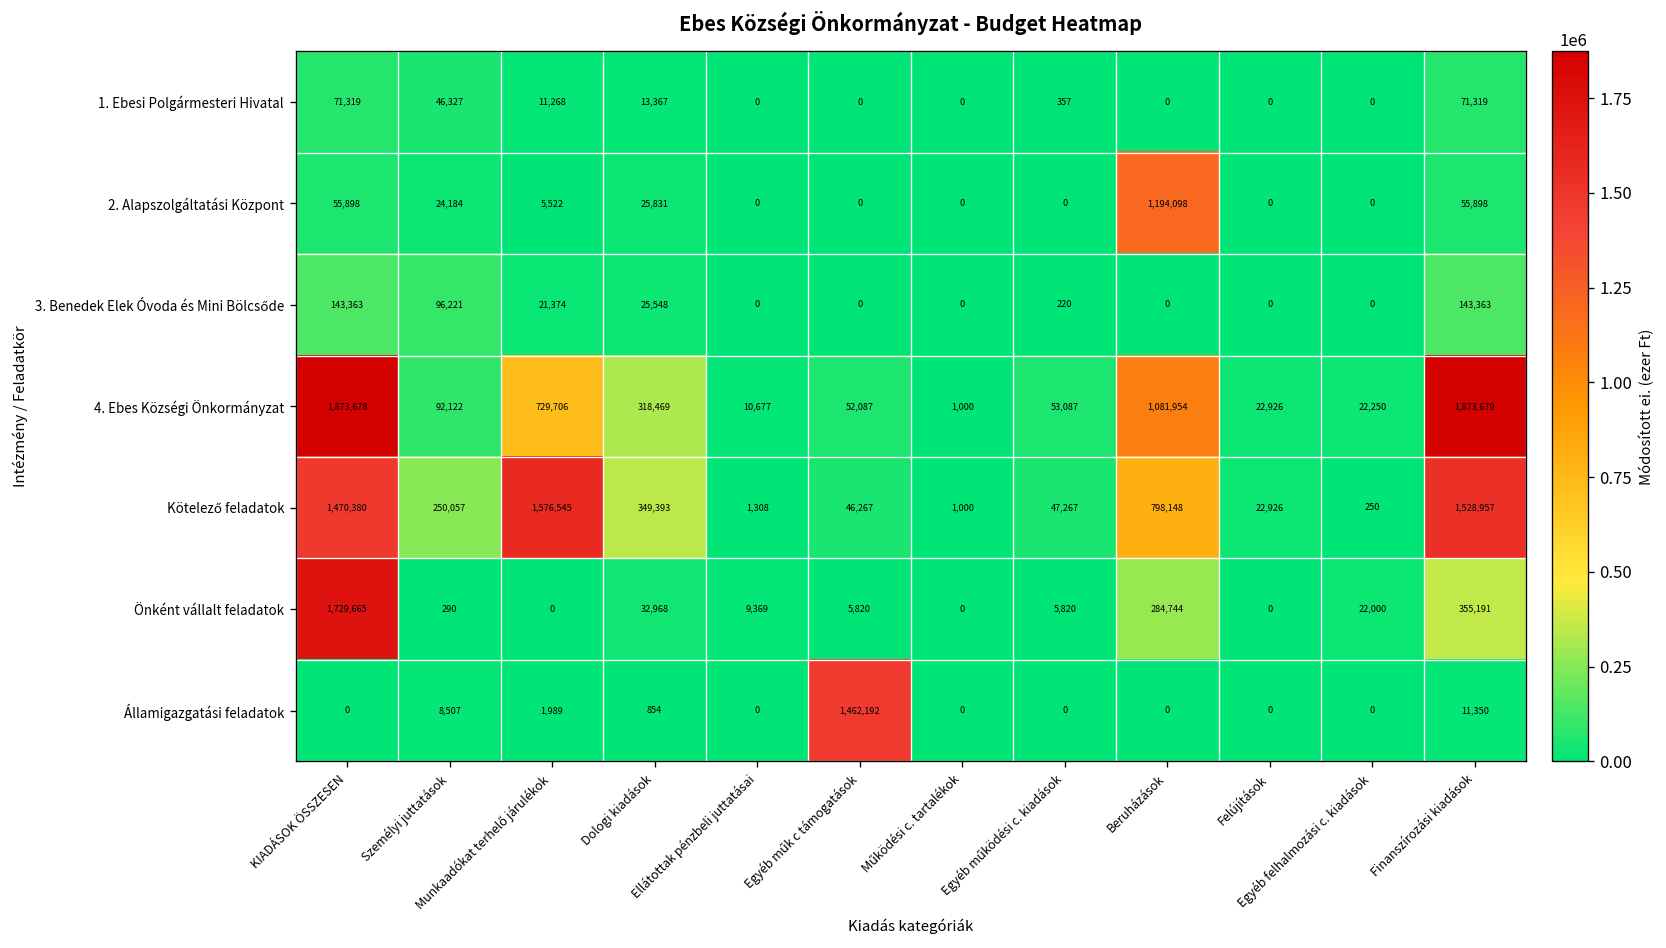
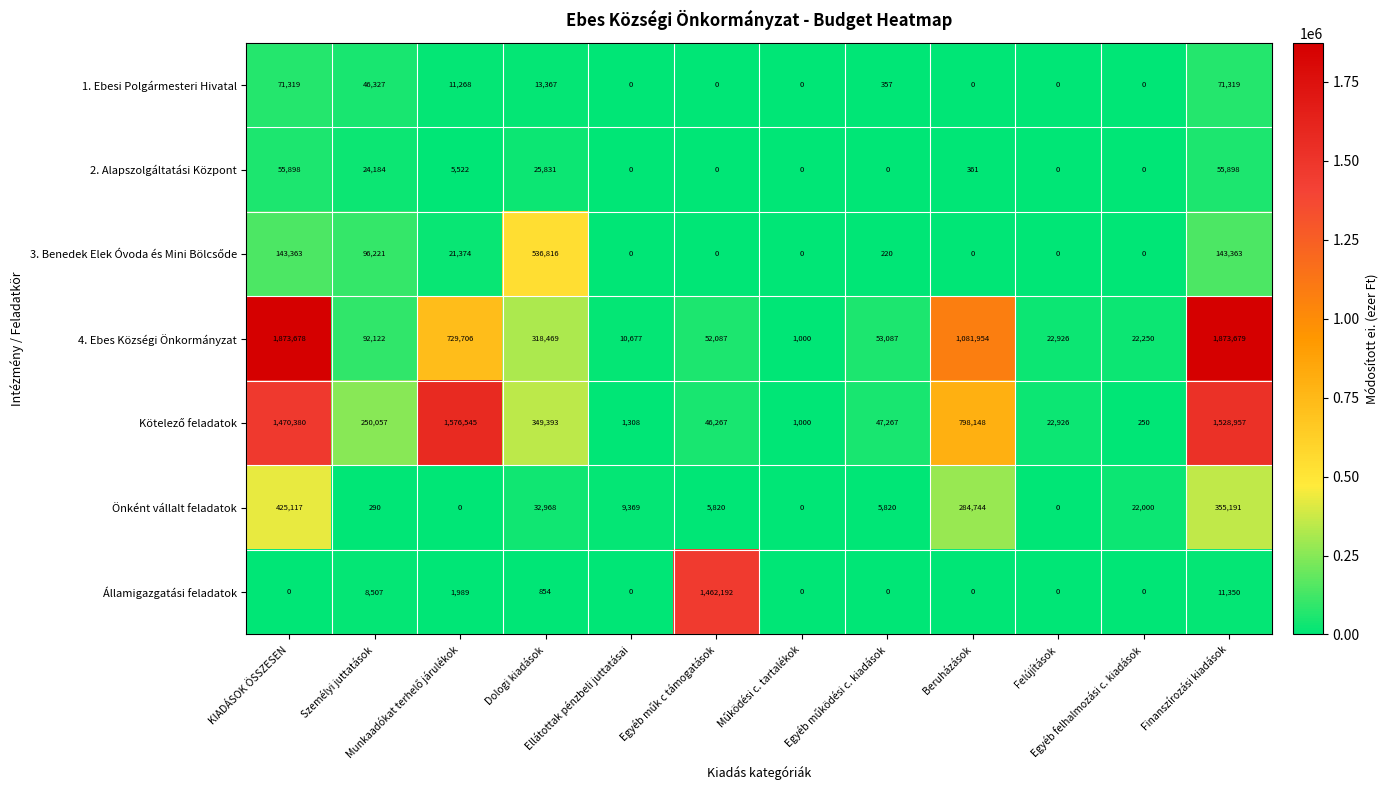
2. Alapszolgáltatási Központ, Beruházások: 1,194,098 -> 361
3. Benedek Elek Óvoda és Mini Bölcsőde, Dologi kiadások: 25,548 -> 536,816
Önként vállalt feladatok, KIADÁSOK ÖSSZESEN: 1,729,665 -> 425,117
